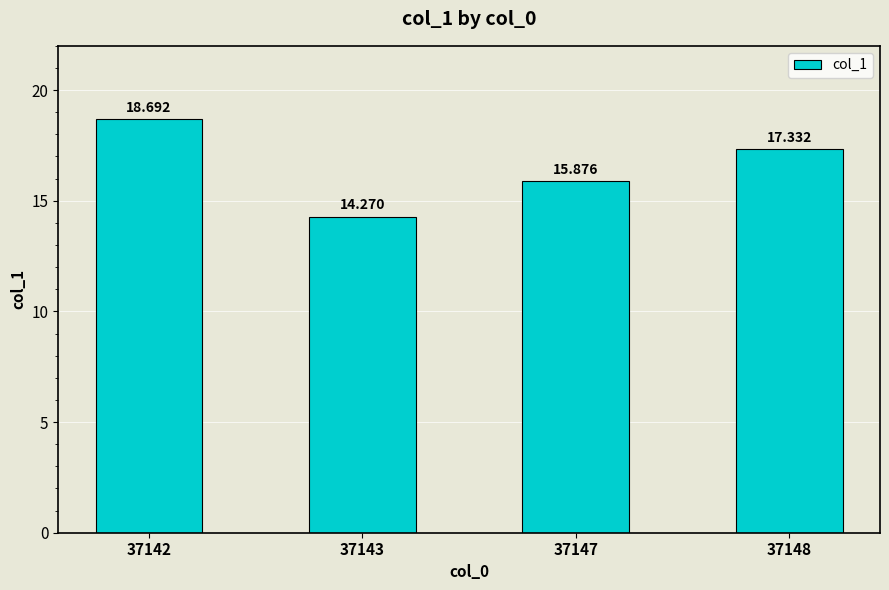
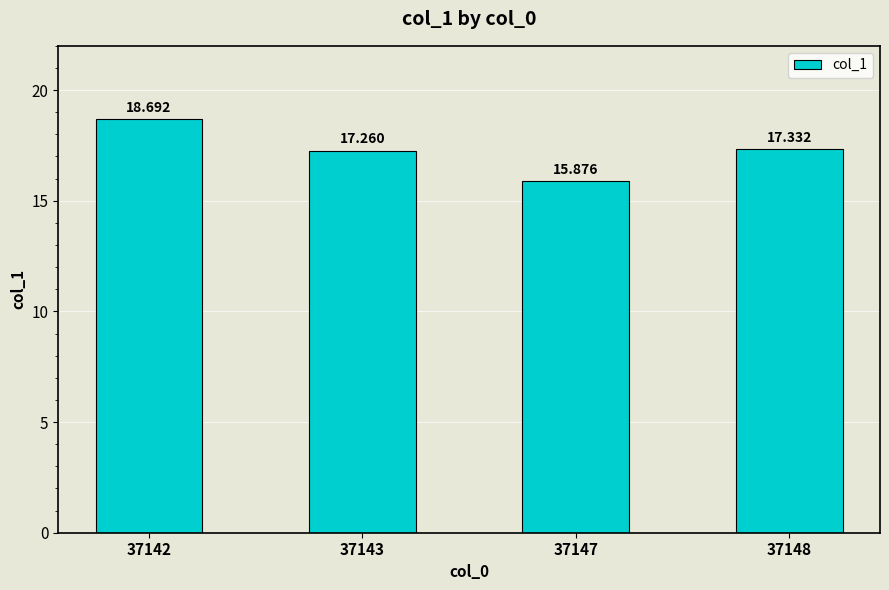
37143: 14.270 -> 17.260
